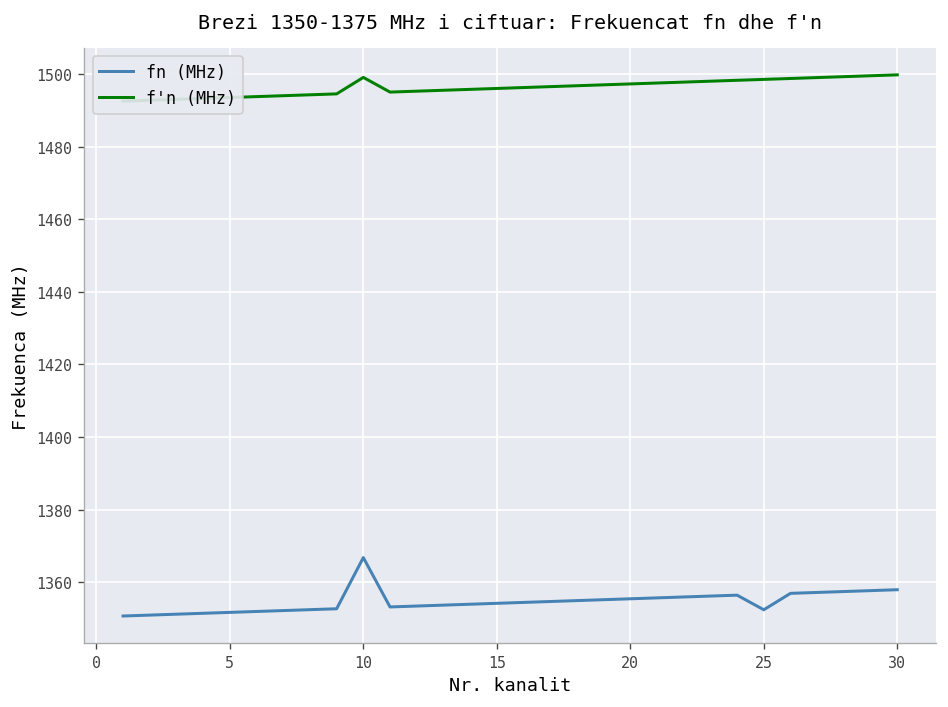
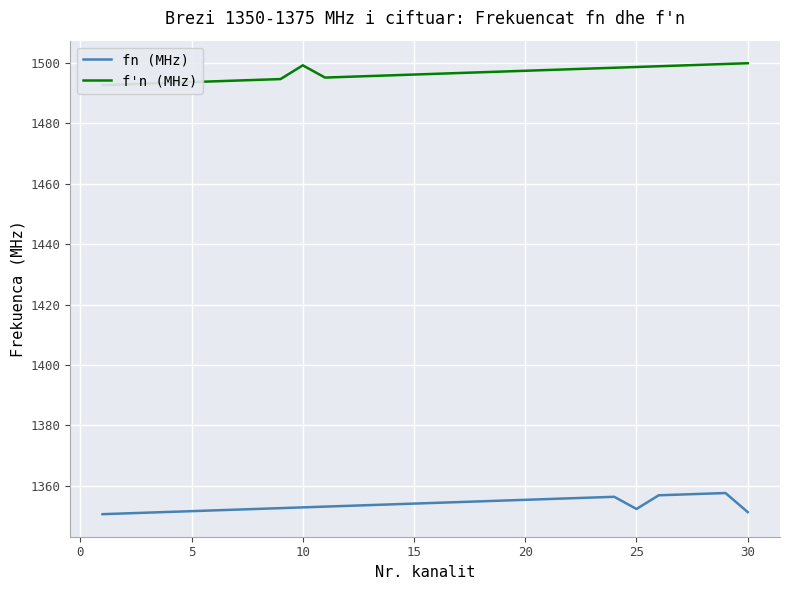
fn (MHz), 10: 1367 -> 1353
fn (MHz), 30: 1358 -> 1351
